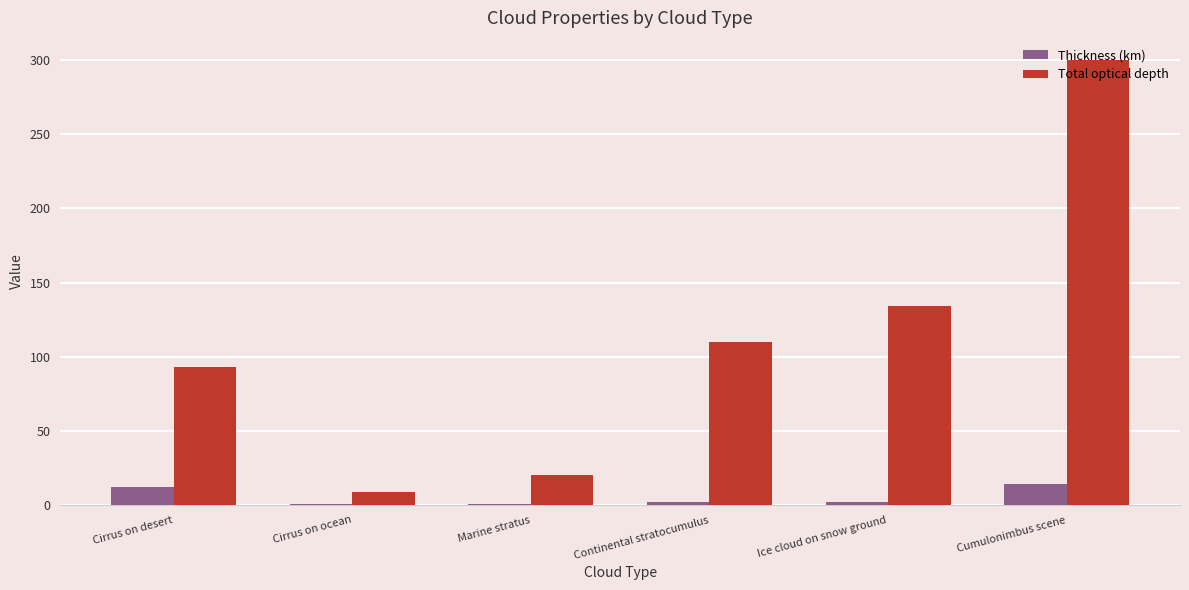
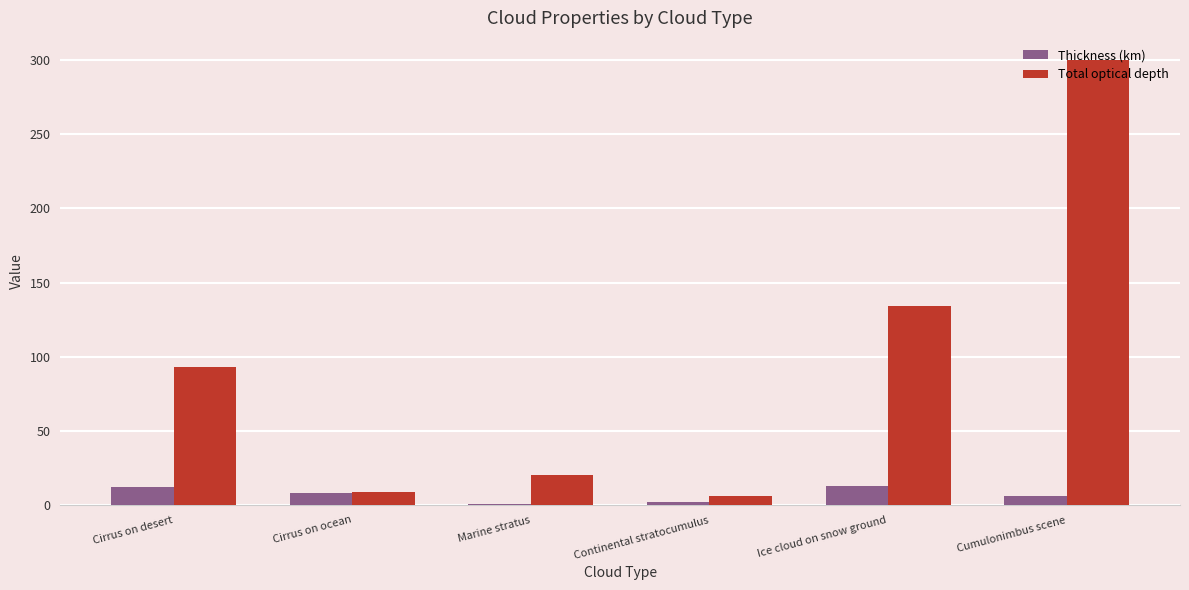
Thickness (km), Cirrus on ocean: 1 -> 8
Total optical depth, Continental stratocumulus: 110 -> 6
Thickness (km), Ice cloud on snow ground: 2 -> 13
Thickness (km), Cumulonimbus scene: 14 -> 6
